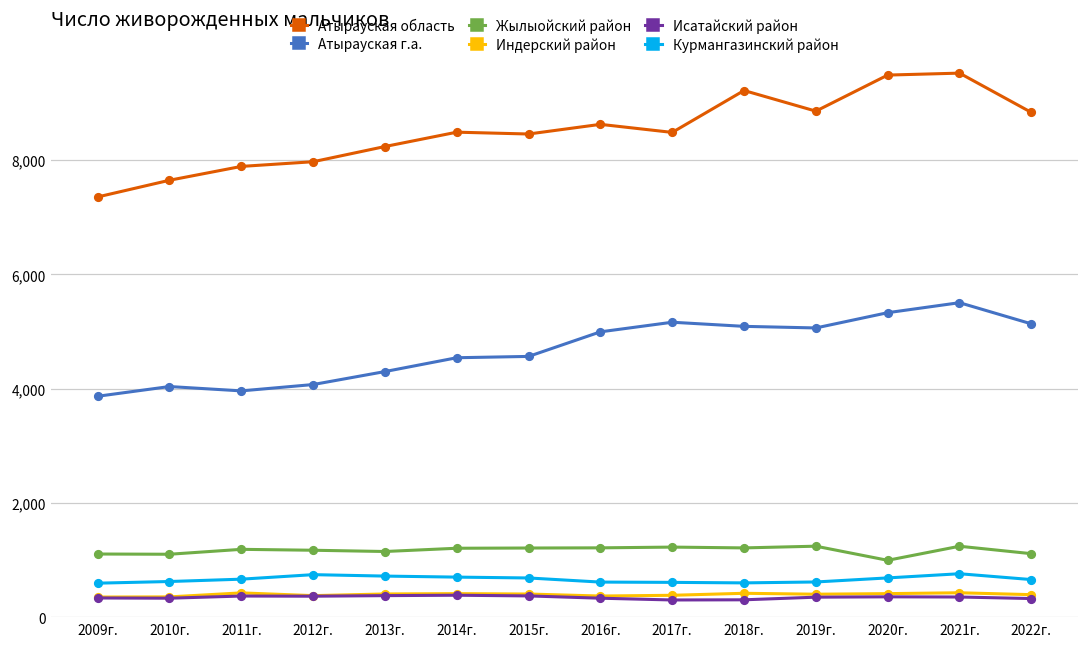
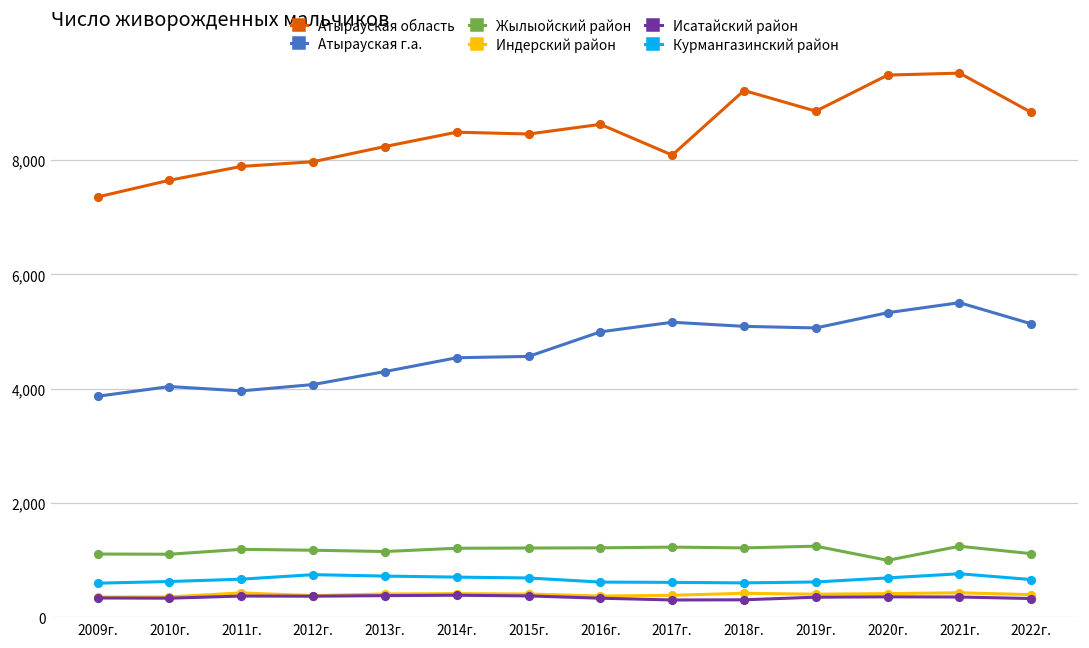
Атырауская область, 2017г.: 8,500 -> 8,100
